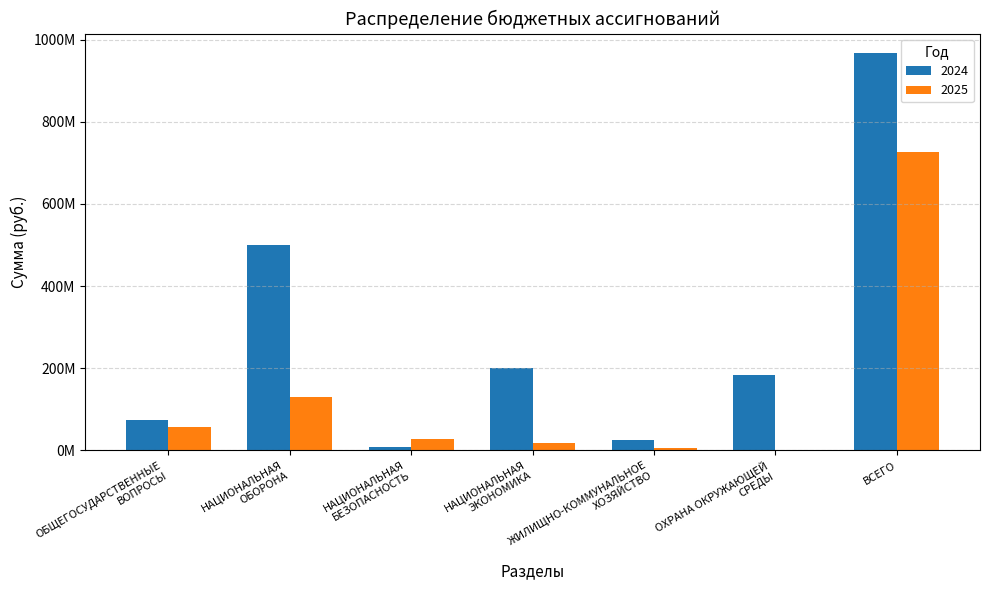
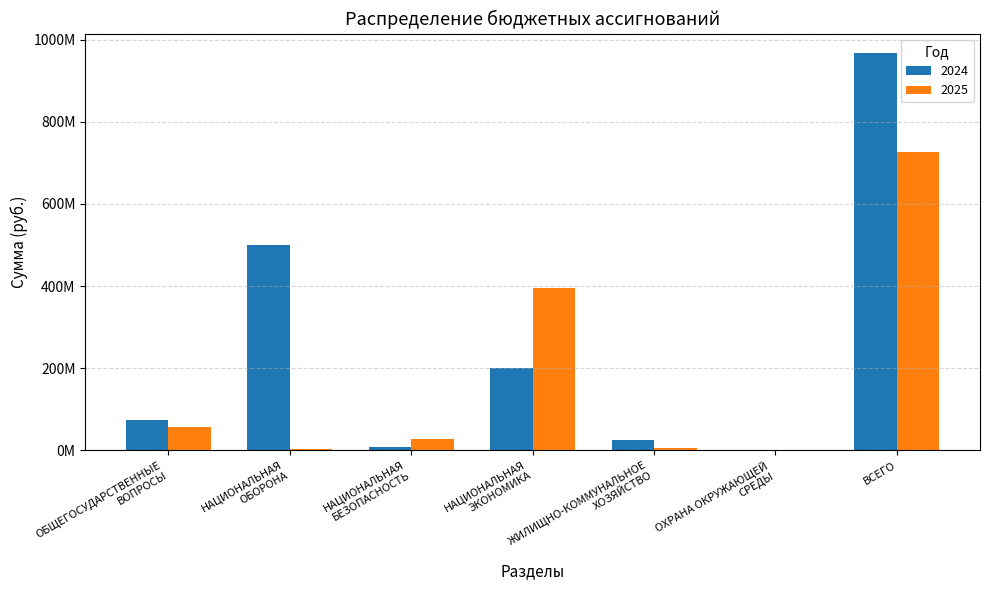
2025, НАЦИОНАЛЬНАЯ ОБОРОНА: 130000000 -> 0
2025, НАЦИОНАЛЬНАЯ ЭКОНОМИКА: 20000000 -> 400000000
2024, ОХРАНА ОКРУЖАЮЩЕЙ СРЕДЫ: 180000000 -> 0
